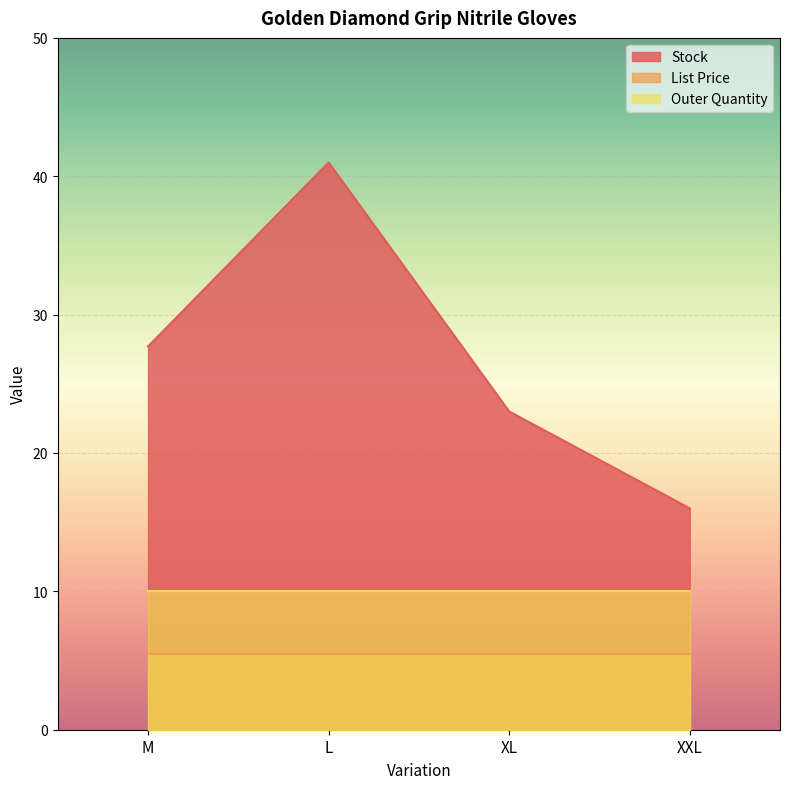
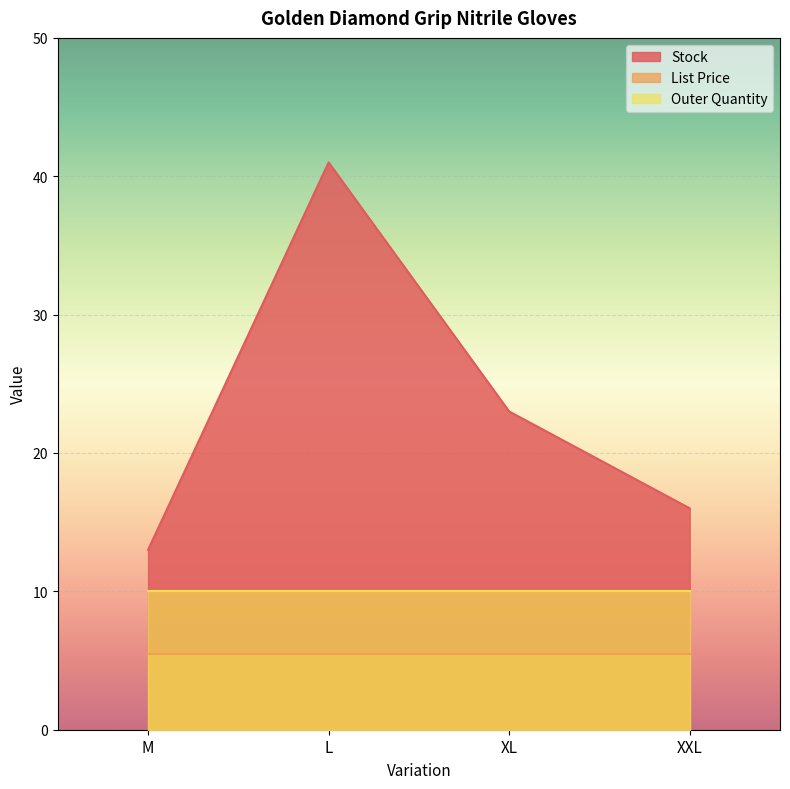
Stock, M: 27.7 -> 13.0
